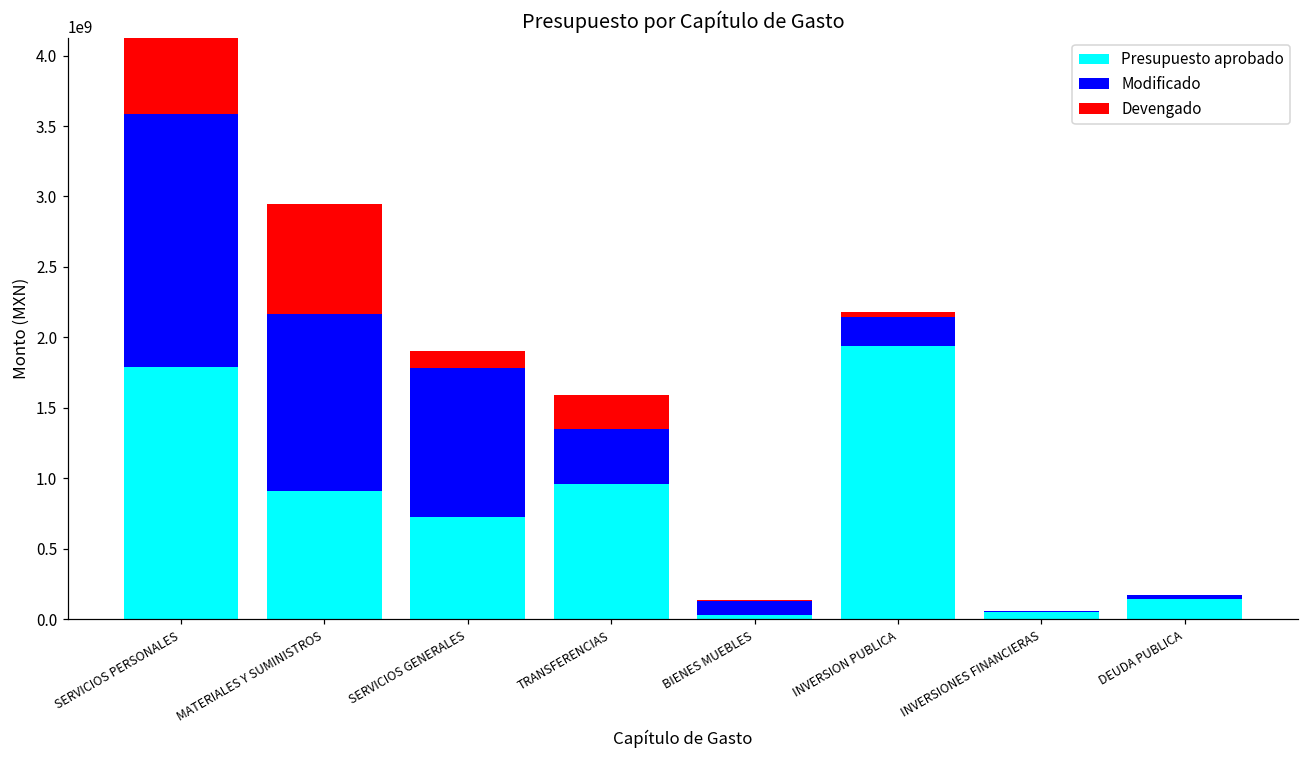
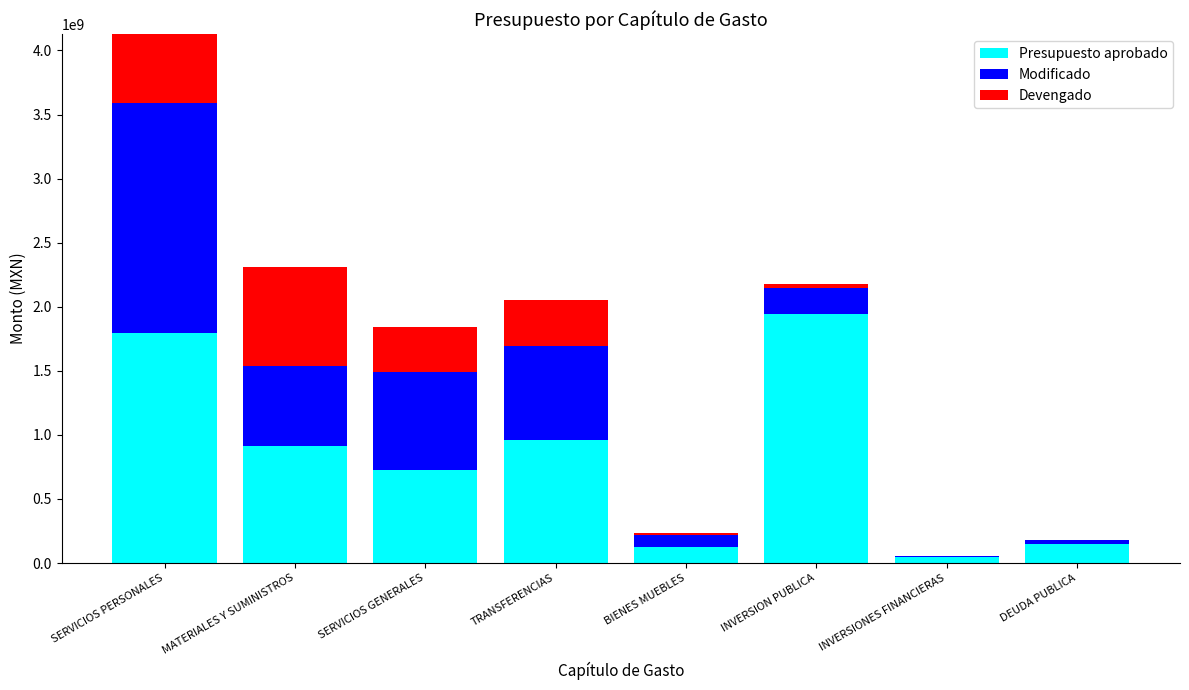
Modificado, MATERIALES Y SUMINISTROS: 1260000000 -> 620000000
Modificado, SERVICIOS GENERALES: 1060000000 -> 770000000
Devengado, SERVICIOS GENERALES: 120000000 -> 350000000
Modificado, TRANSFERENCIAS: 390000000 -> 730000000
Devengado, TRANSFERENCIAS: 240000000 -> 360000000
Presupuesto aprobado, BIENES MUEBLES: 30000000 -> 120000000
